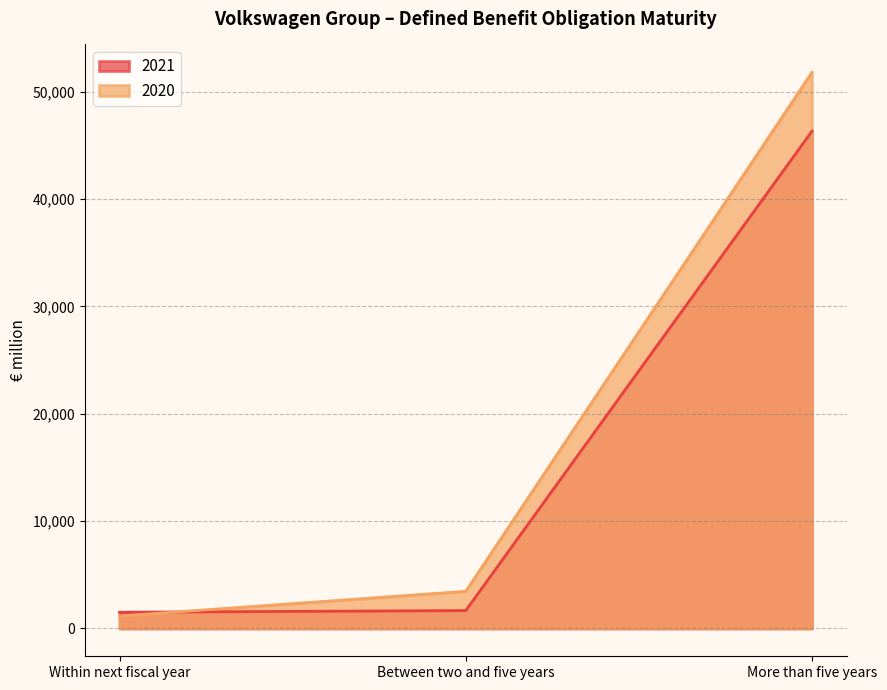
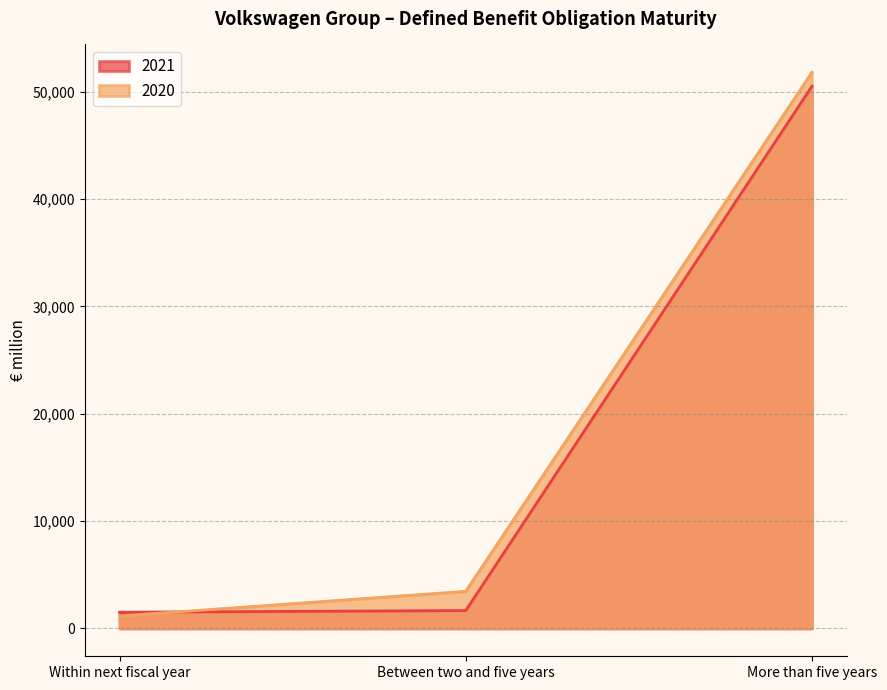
2021, More than five years: 46,300 -> 50,500
